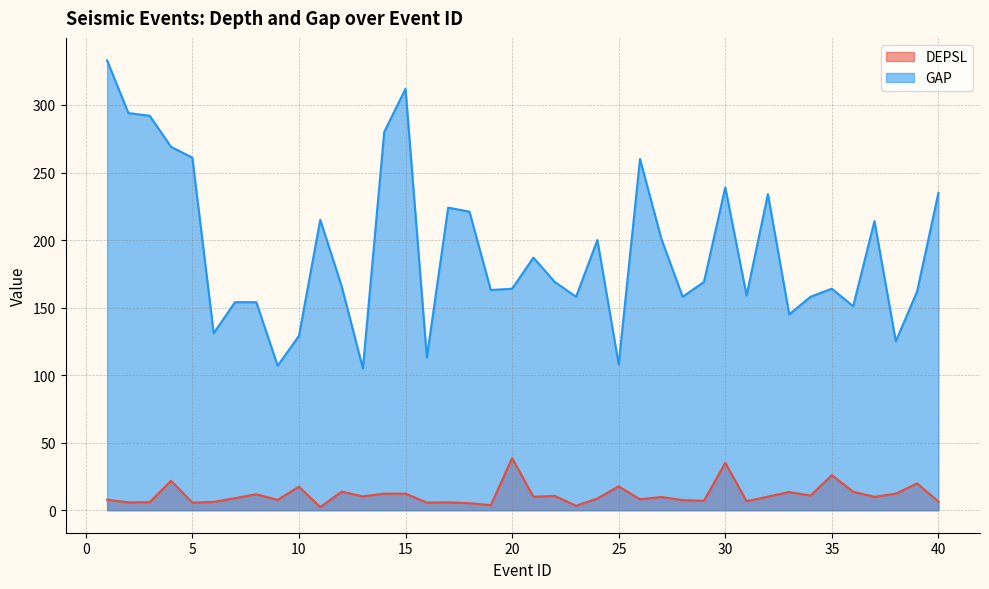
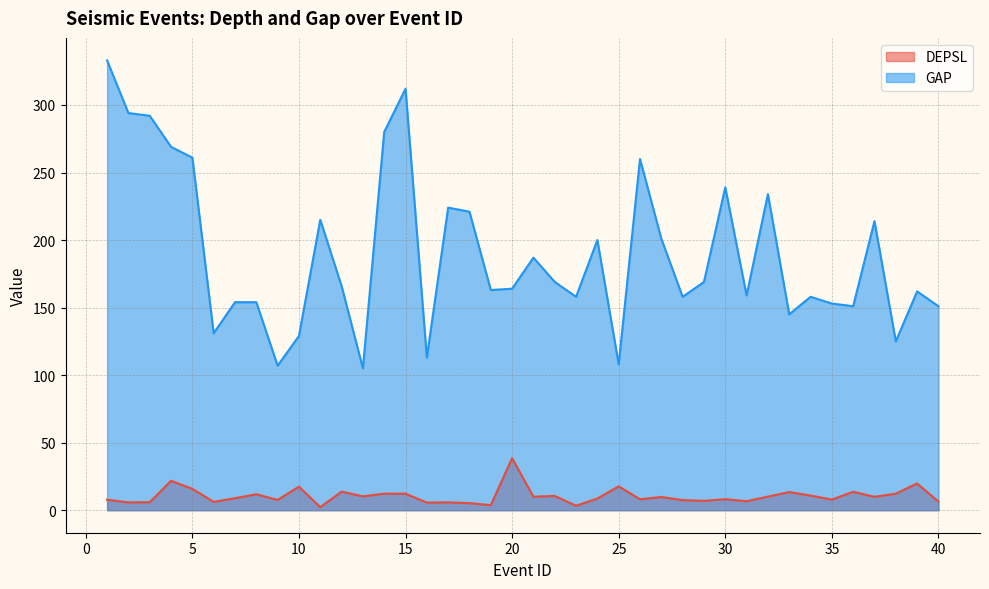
DEPSL, 5: 6 -> 16
DEPSL, 30: 35 -> 8
DEPSL, 35: 26 -> 8
GAP, 35: 164 -> 153
GAP, 40: 235 -> 151
